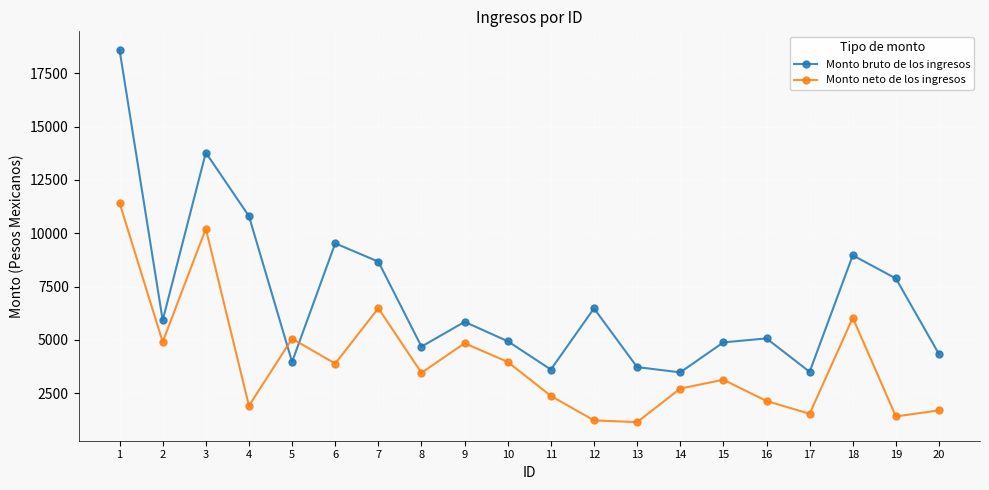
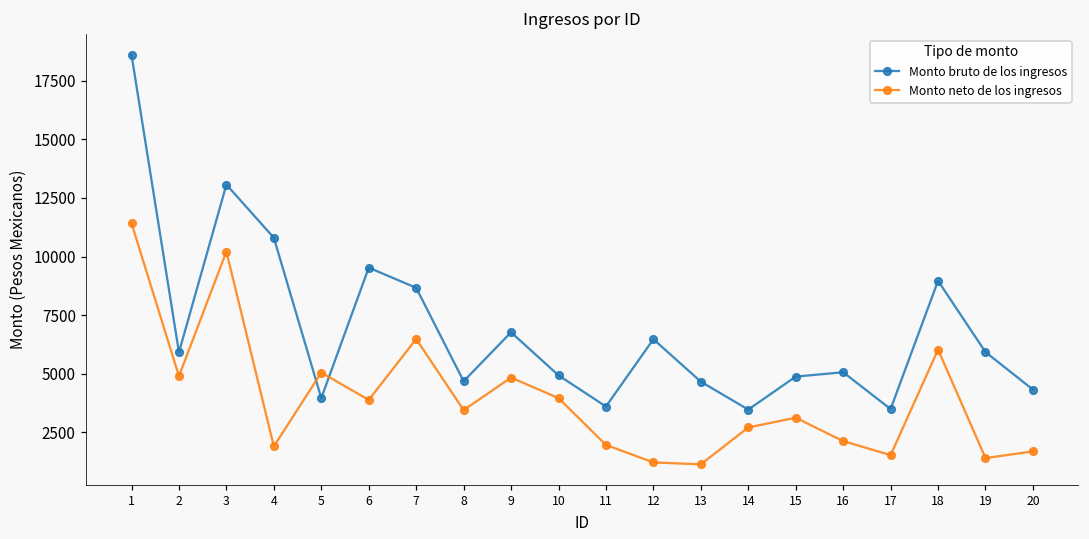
Monto bruto de los ingresos, 3: 13800 -> 13100
Monto bruto de los ingresos, 9: 5800 -> 6800
Monto neto de los ingresos, 11: 2400 -> 2000
Monto bruto de los ingresos, 13: 3700 -> 4700
Monto bruto de los ingresos, 19: 7900 -> 5900
